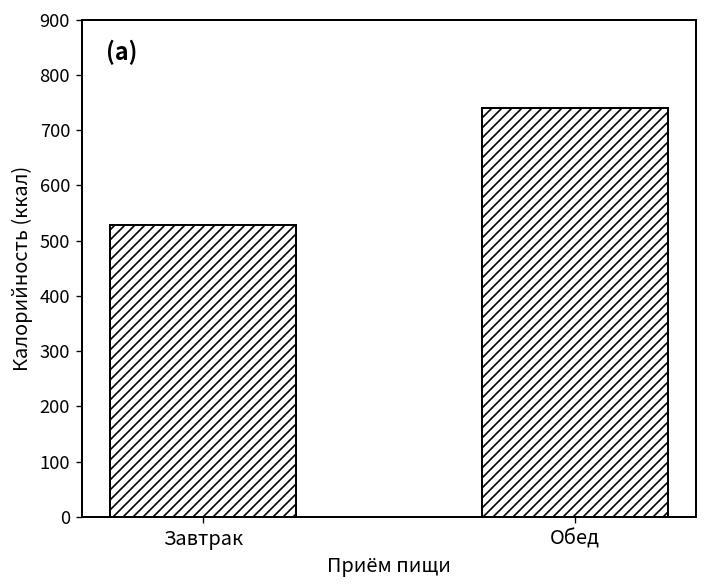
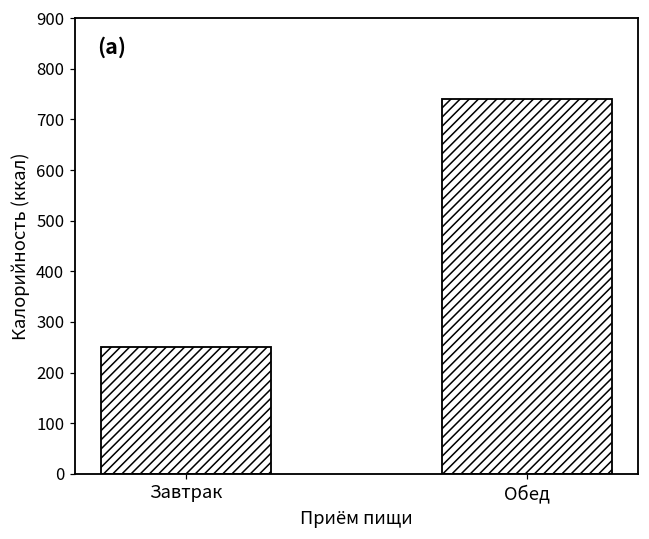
Завтрак: 530 -> 250
